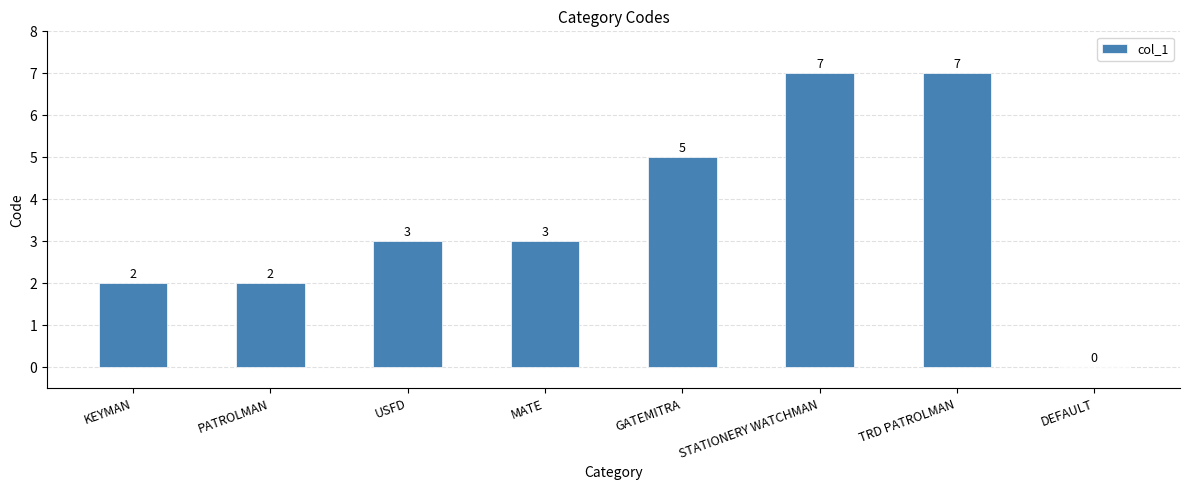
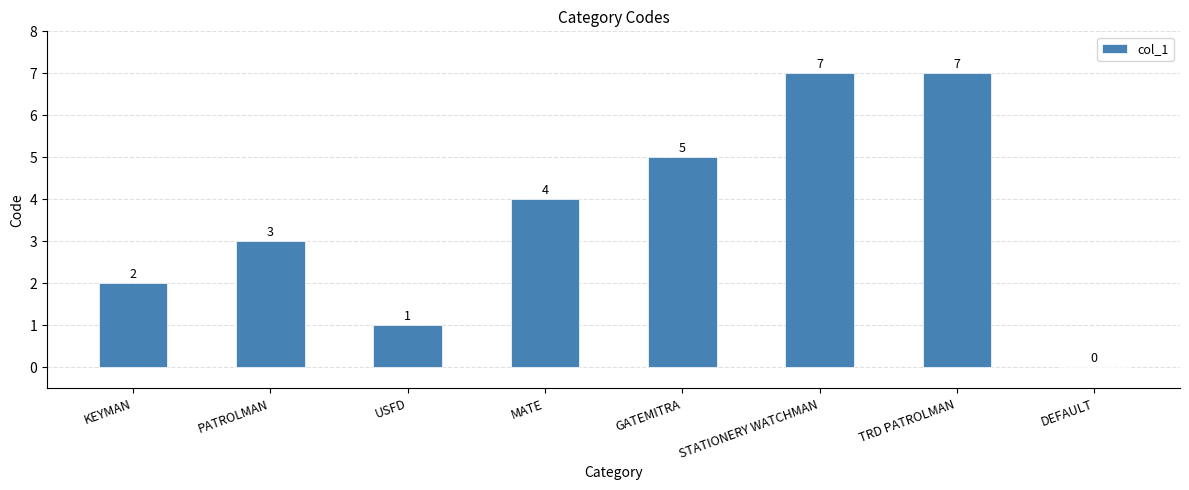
PATROLMAN: 2 -> 3
USFD: 3 -> 1
MATE: 3 -> 4
